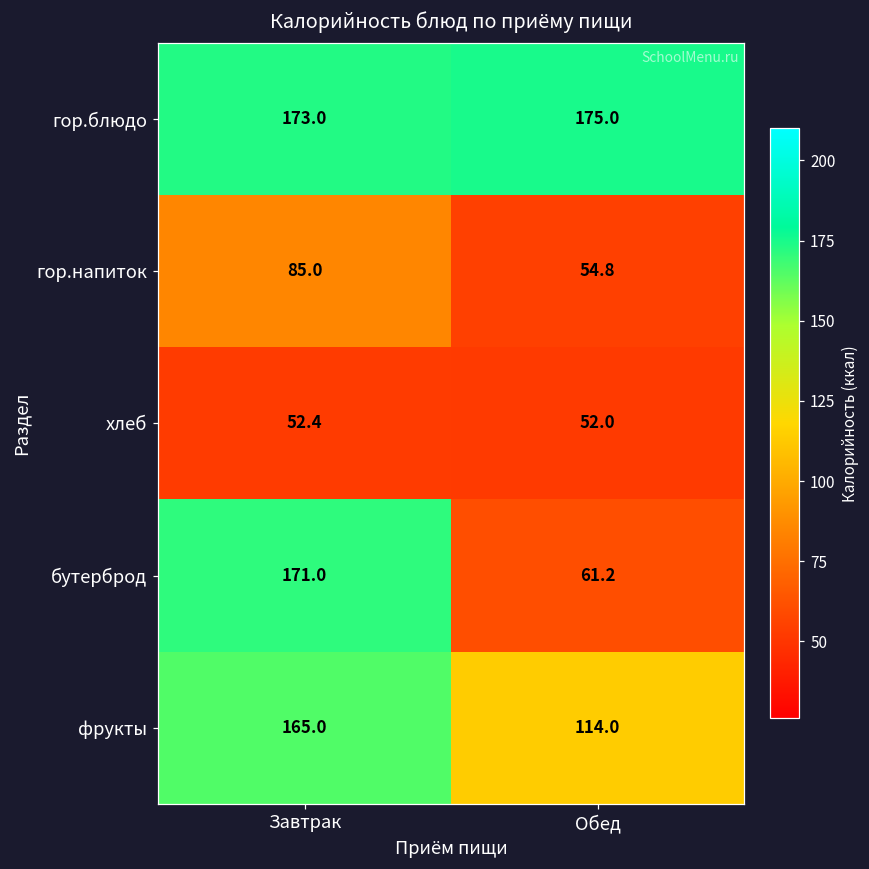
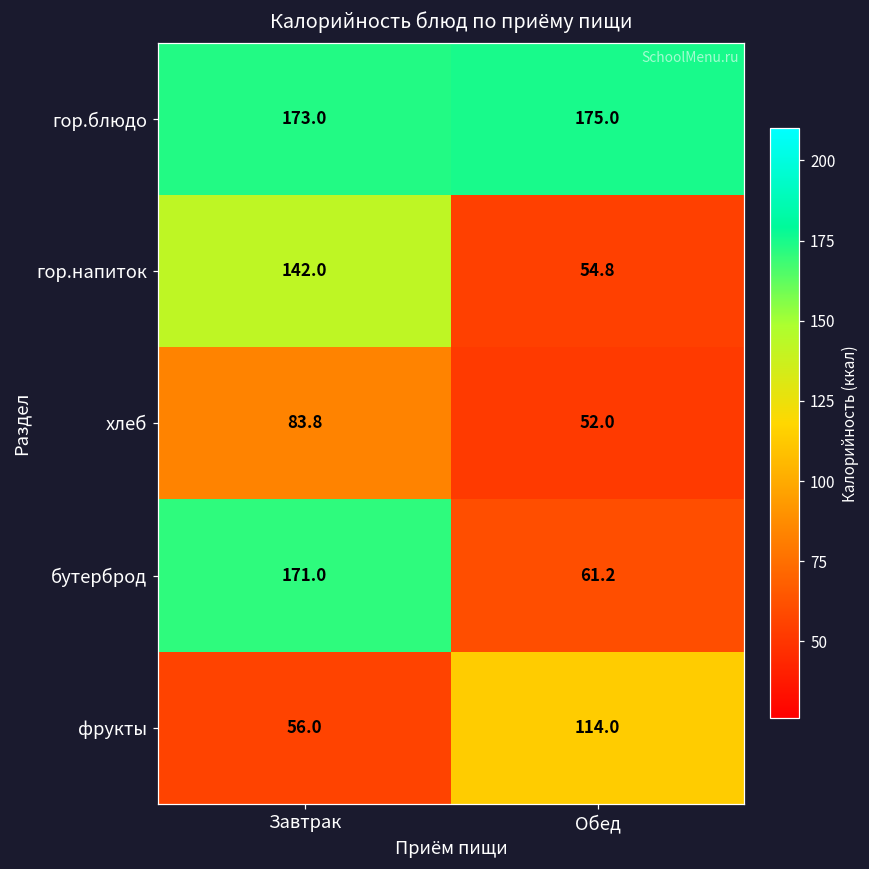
гор.напиток, Завтрак: 85.0 -> 142.0
хлеб, Завтрак: 52.4 -> 83.8
фрукты, Завтрак: 165.0 -> 56.0
